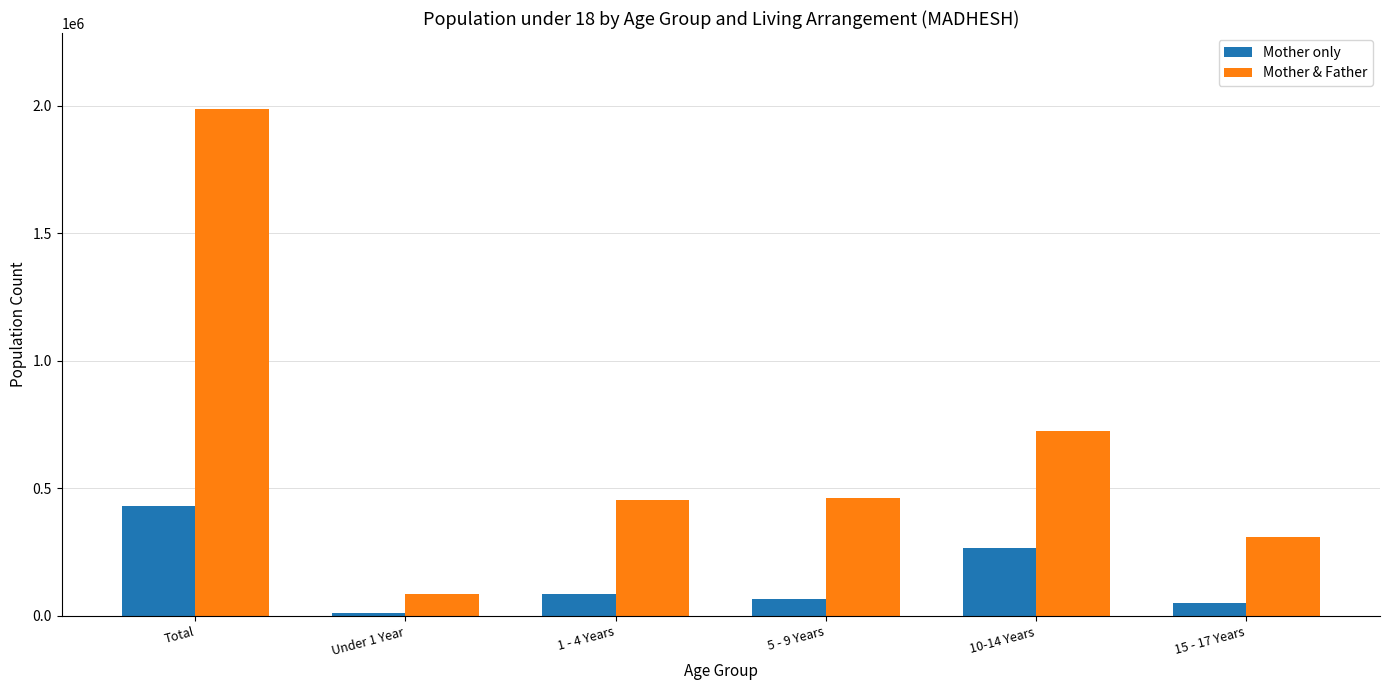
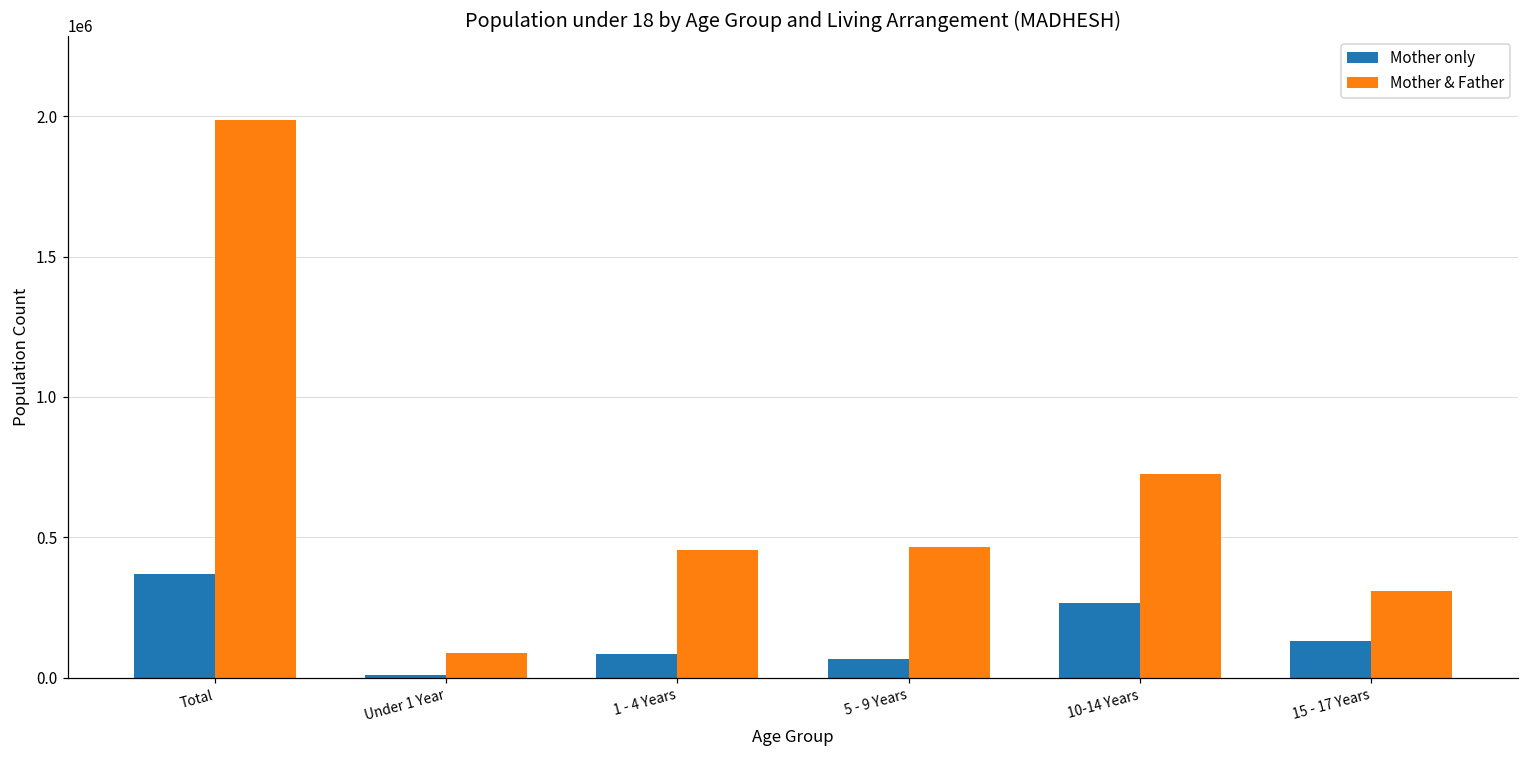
Mother only, Total: 430000 -> 370000
Mother only, 15 - 17 Years: 50000 -> 130000
